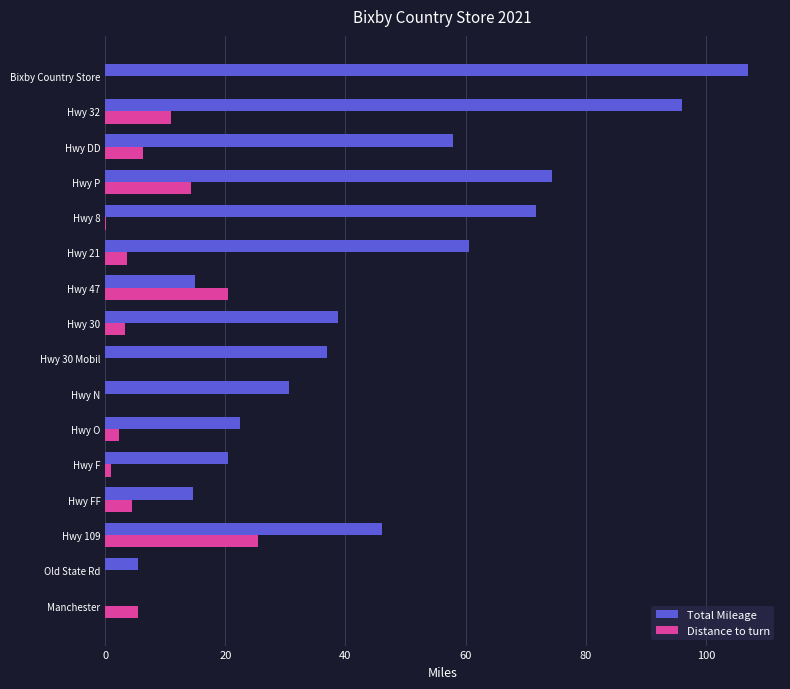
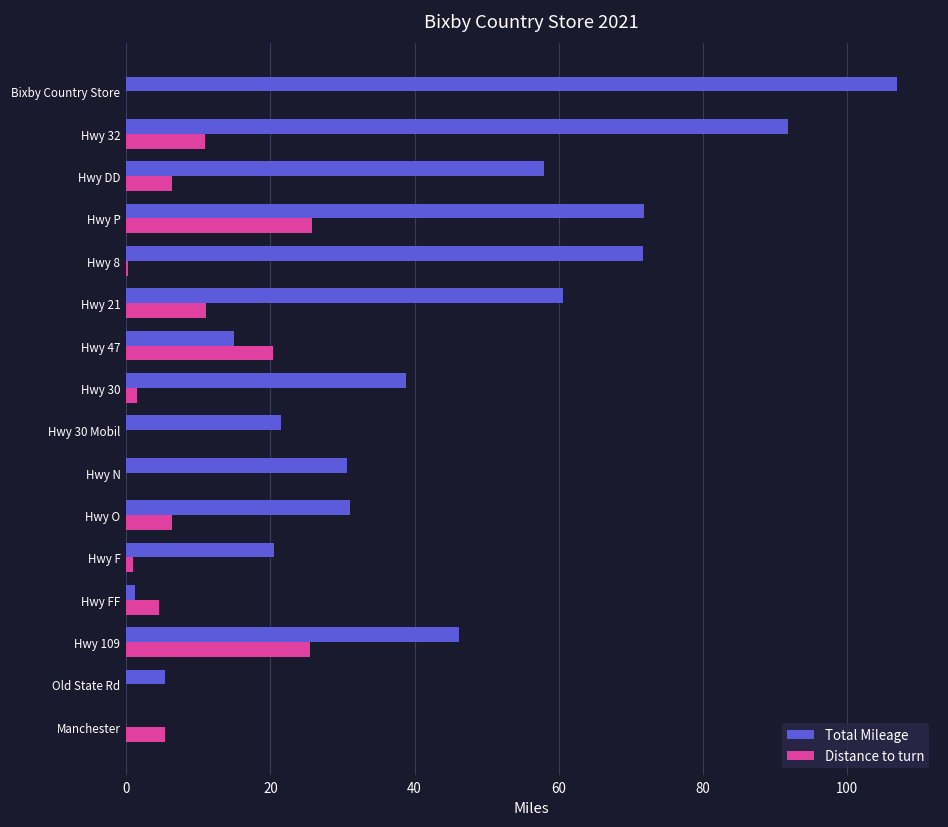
Total Mileage, Hwy 32: 96 -> 92
Total Mileage, Hwy P: 74 -> 72
Distance to turn, Hwy P: 14 -> 26
Distance to turn, Hwy 21: 4 -> 11
Distance to turn, Hwy 30: 3 -> 2
Total Mileage, Hwy 30 Mobil: 37 -> 21
Total Mileage, Hwy O: 23 -> 31
Distance to turn, Hwy O: 2 -> 6
Total Mileage, Hwy FF: 15 -> 1
